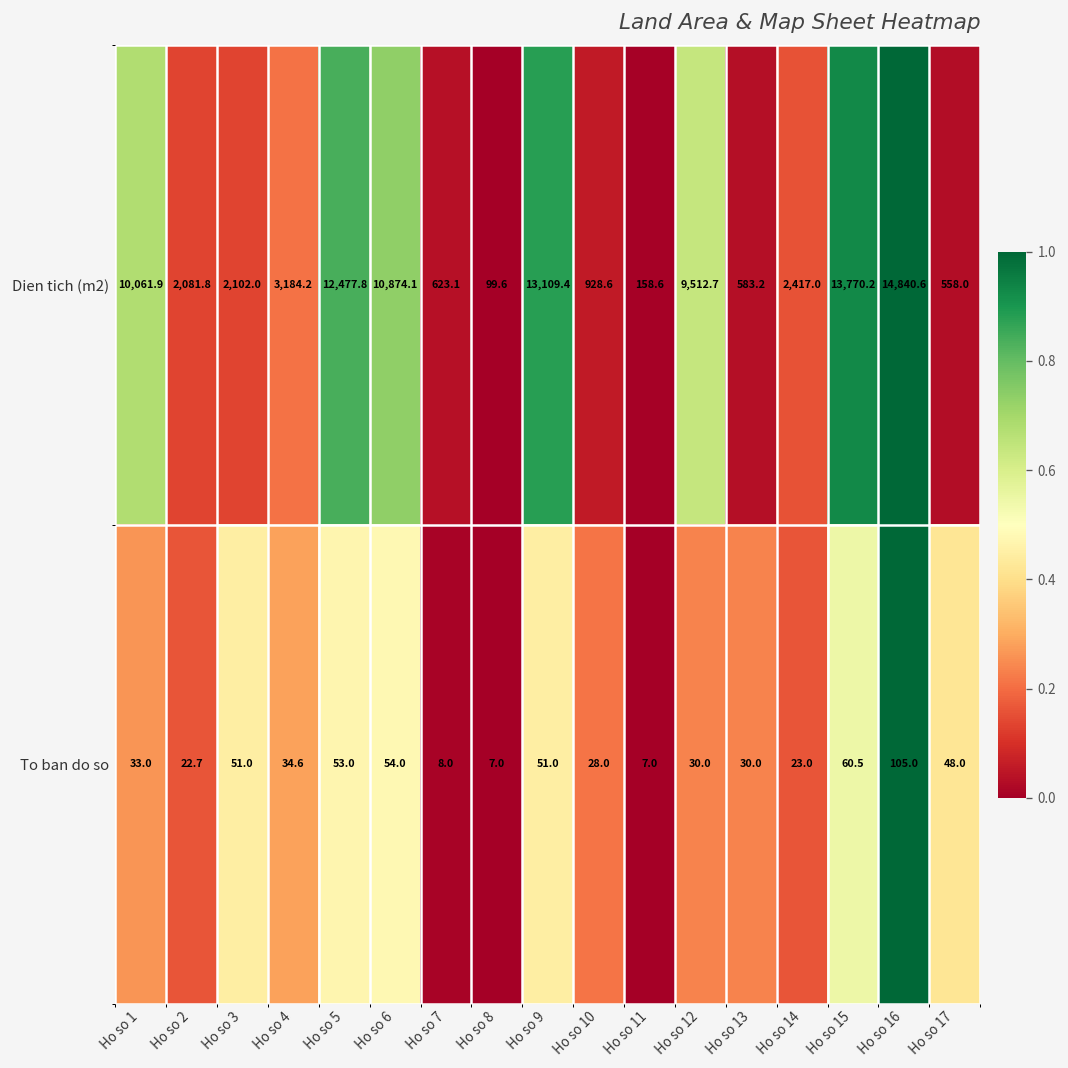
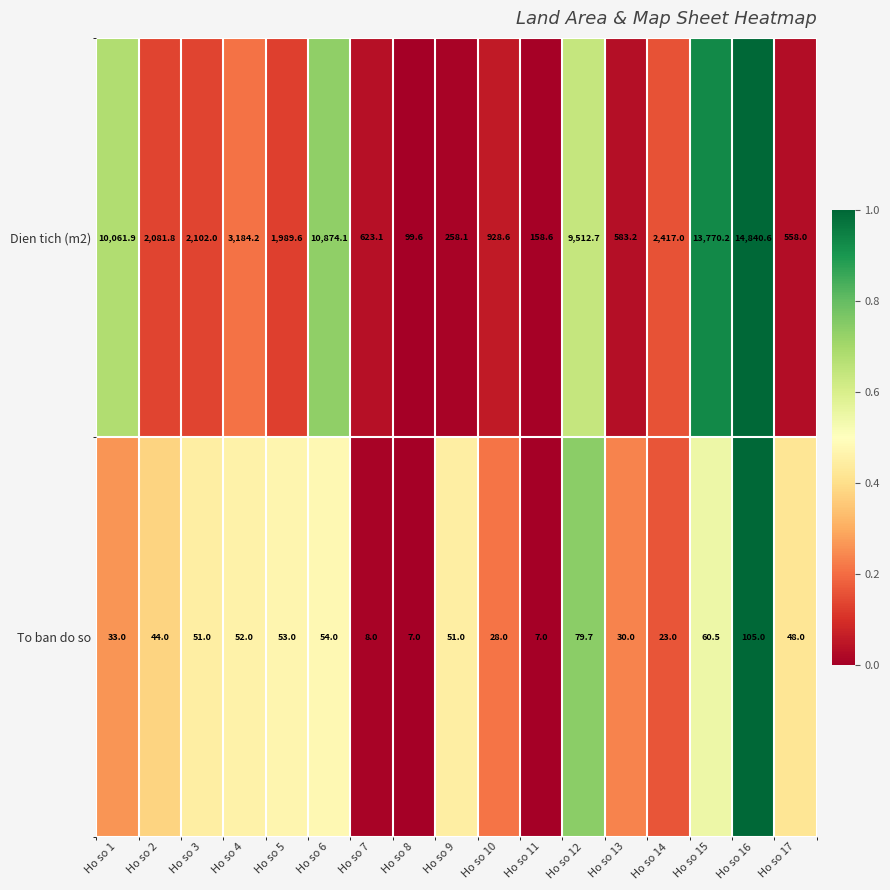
Dien tich (m2), Ho so 5: 12,477.8 -> 1,989.6
Dien tich (m2), Ho so 9: 13,109.4 -> 258.1
To ban do so, Ho so 2: 22.7 -> 44.0
To ban do so, Ho so 4: 34.6 -> 52.0
To ban do so, Ho so 12: 30.0 -> 79.7
